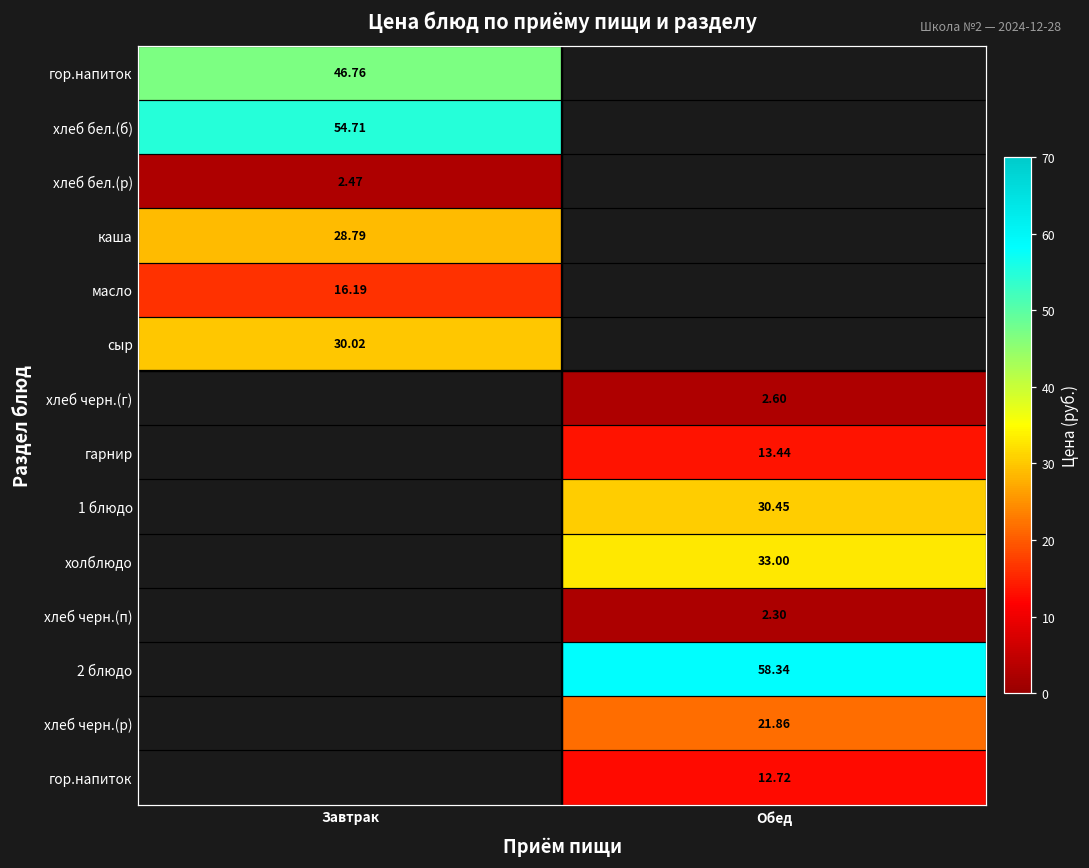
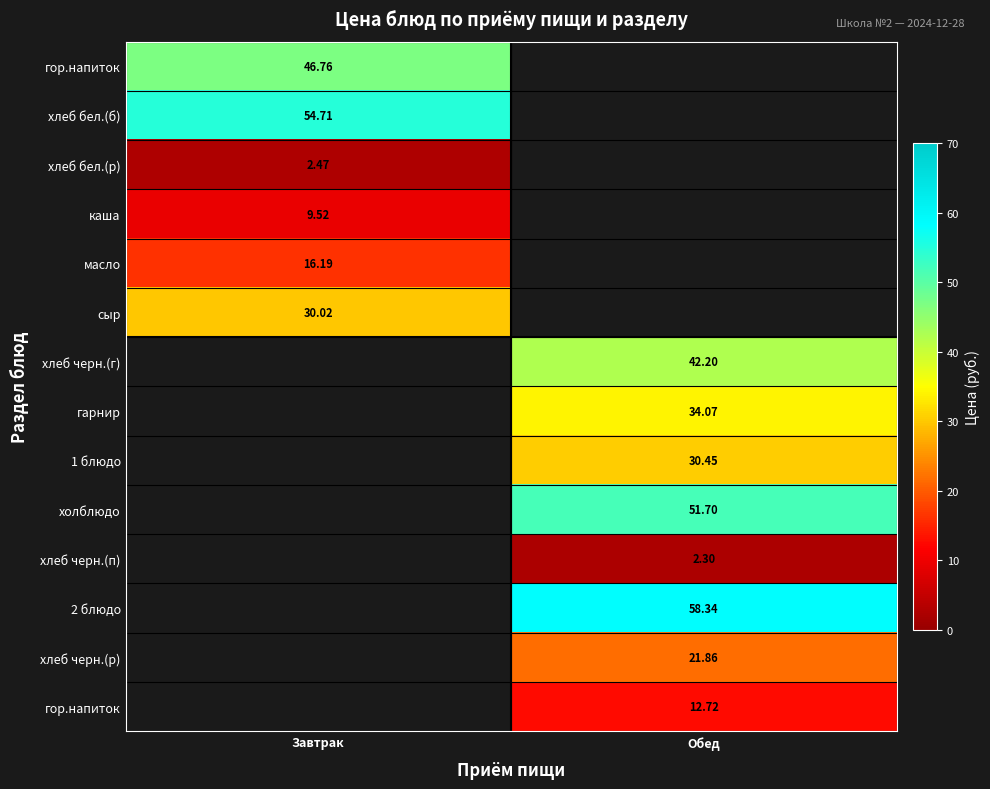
каша, Завтрак: 28.79 -> 9.52
хлеб черн.(г), Обед: 2.60 -> 42.20
гарнир, Обед: 13.44 -> 34.07
холблюдо, Обед: 33.00 -> 51.70
